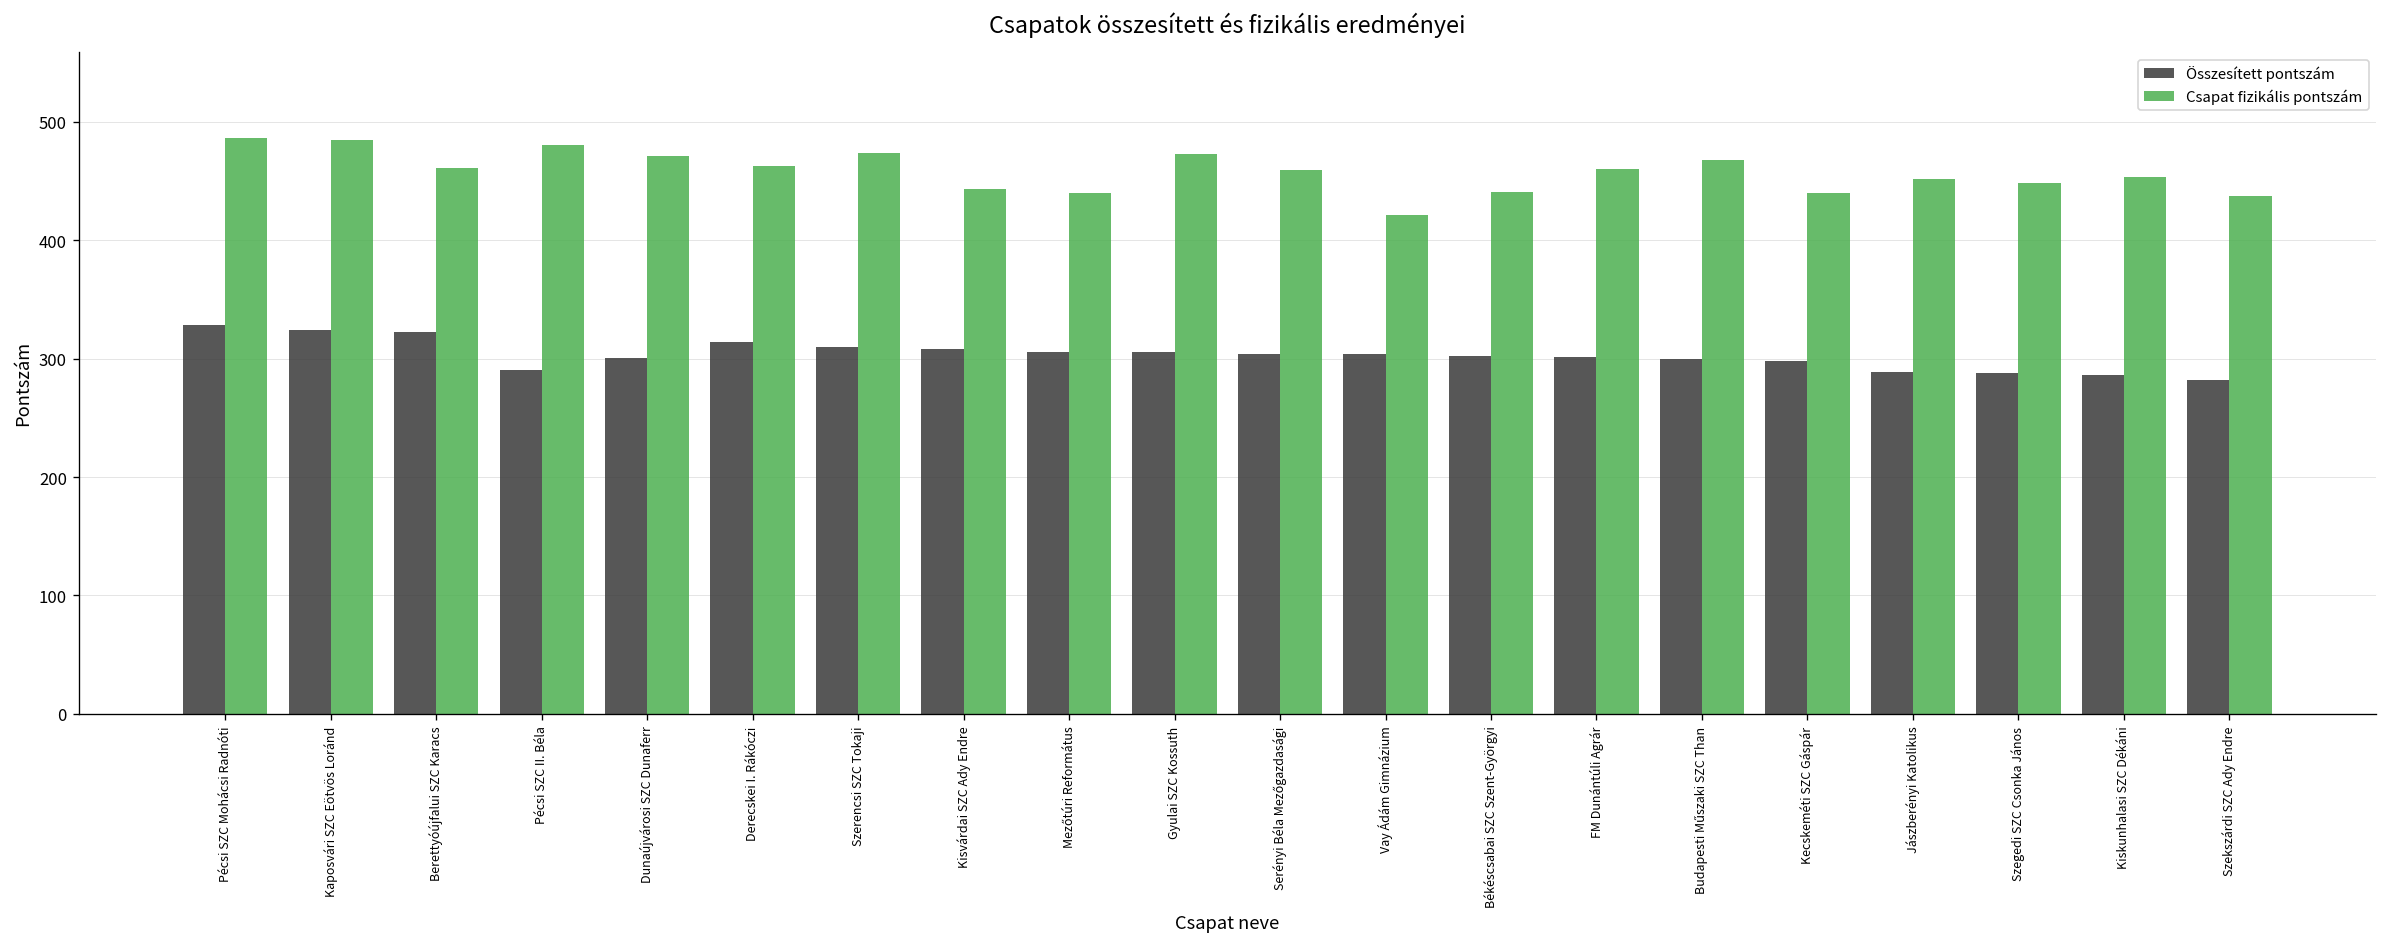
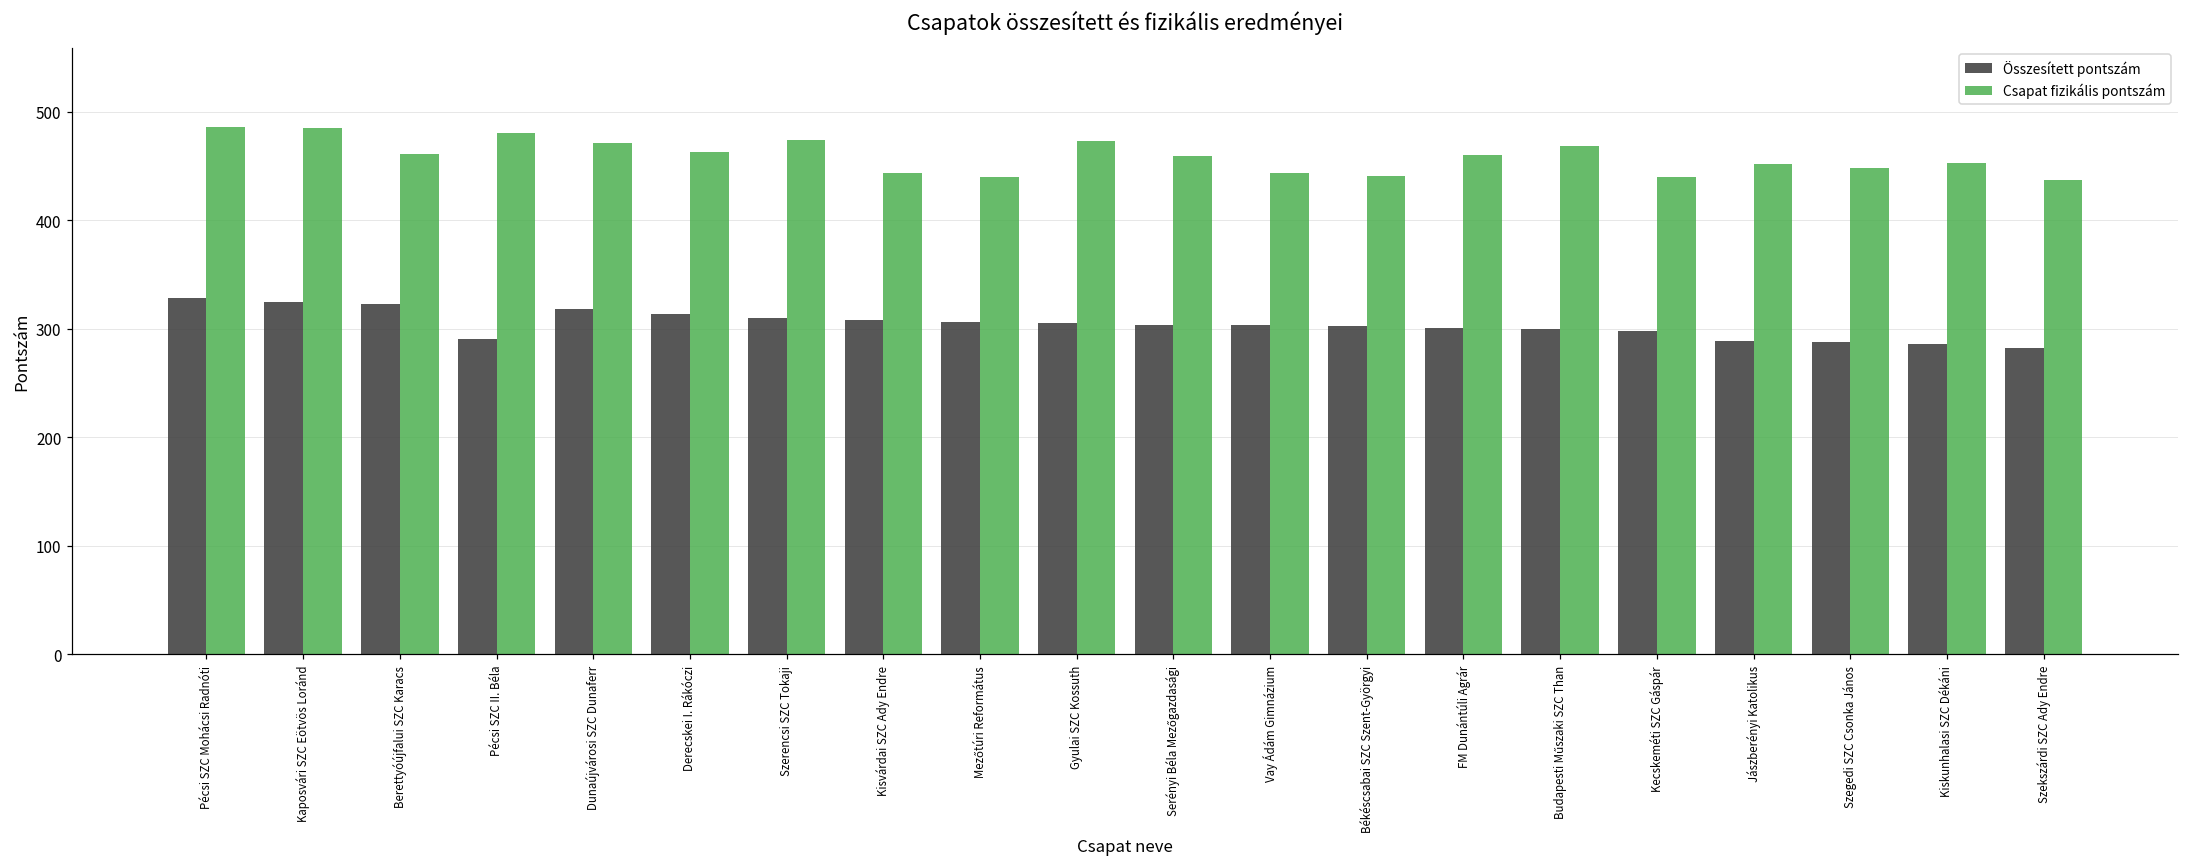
Összesített pontszám, Dunaújvárosi SZC Dunaferr: 300 -> 320
Csapat fizikális pontszám, Vay Ádám Gimnázium: 420 -> 440
